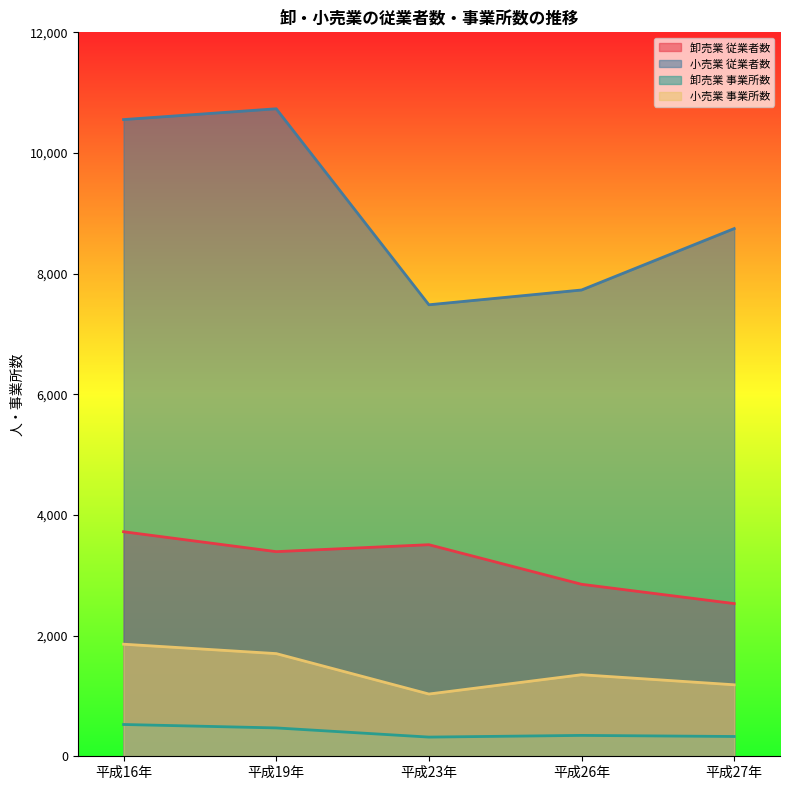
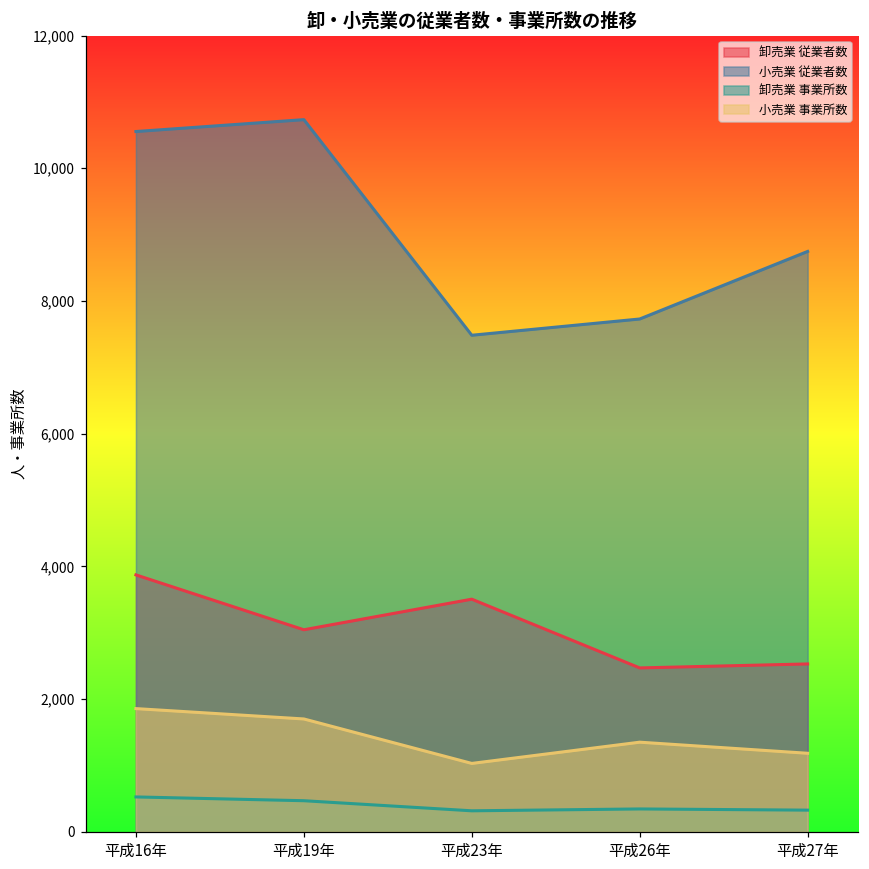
卸売業 従業者数, 平成16年: 3,700 -> 3,900
卸売業 従業者数, 平成19年: 3,400 -> 3,000
卸売業 従業者数, 平成26年: 2,900 -> 2,500
